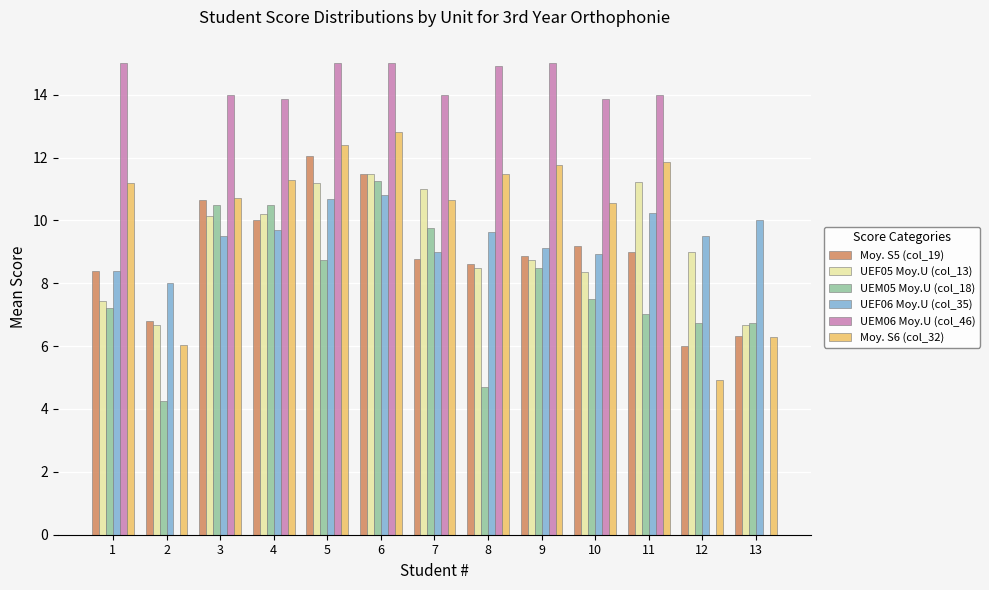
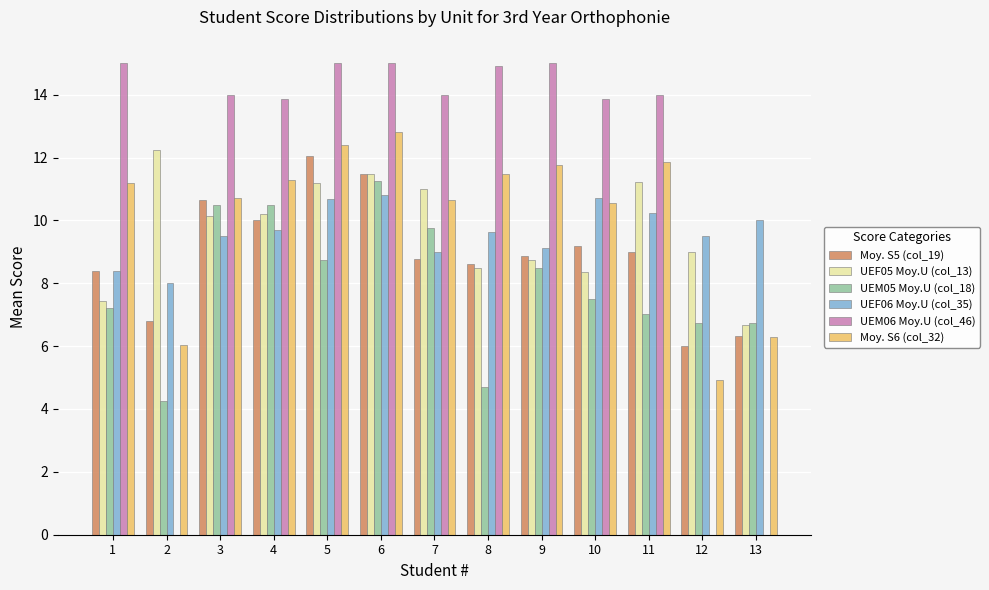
UEF05 Moy.U (col_13), 2: 6.7 -> 12.3
UEF06 Moy.U (col_35), 10: 8.9 -> 10.7
